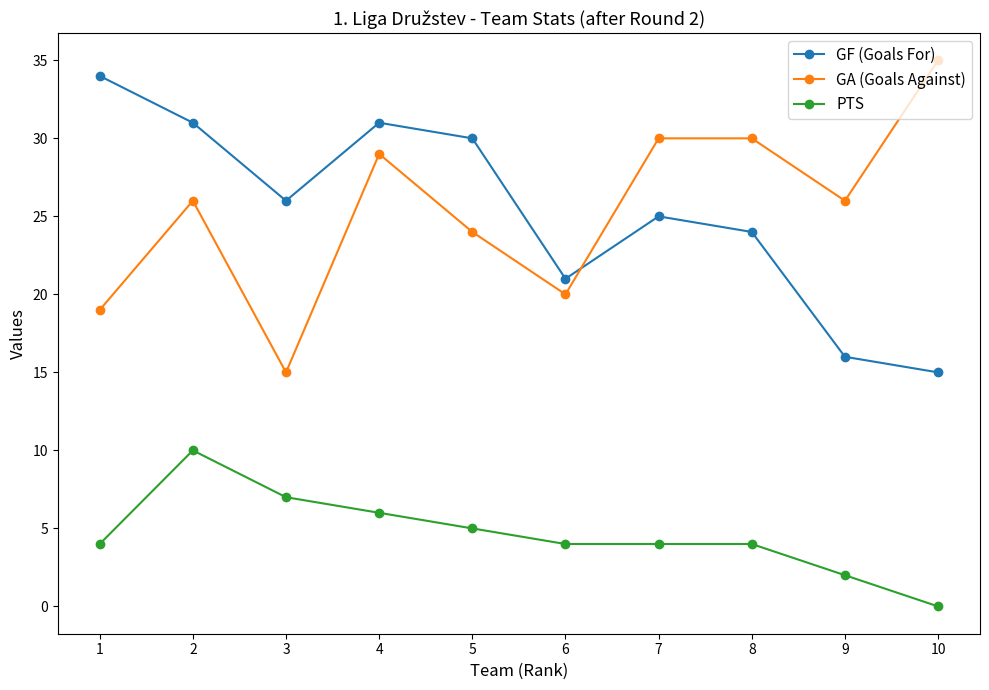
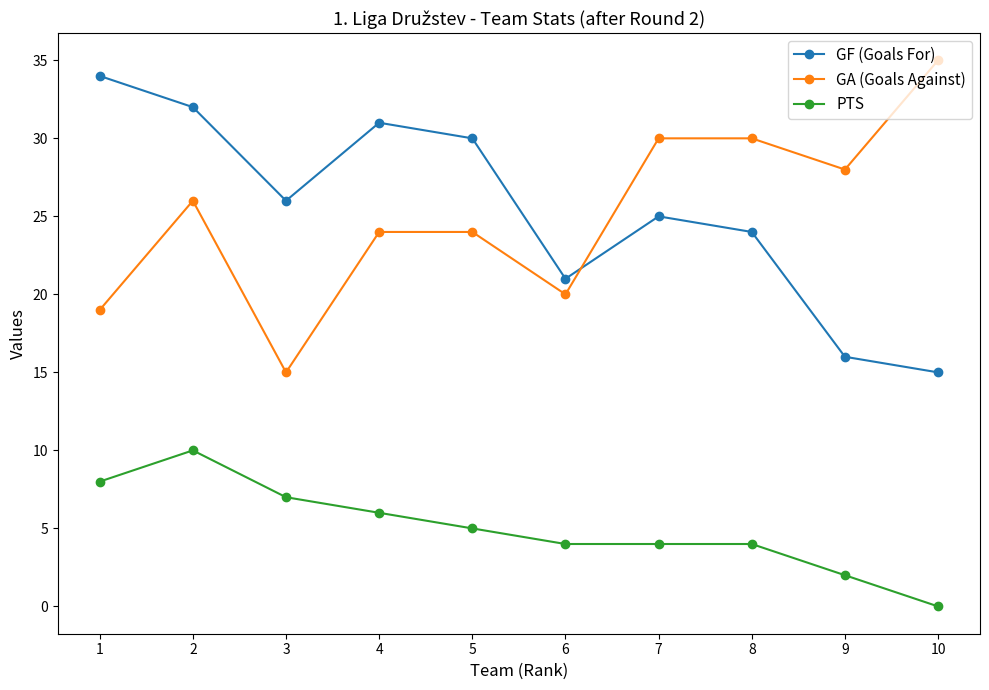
PTS, 1: 4 -> 8
GF (Goals For), 2: 31 -> 32
GA (Goals Against), 4: 29 -> 24
GA (Goals Against), 9: 26 -> 28
